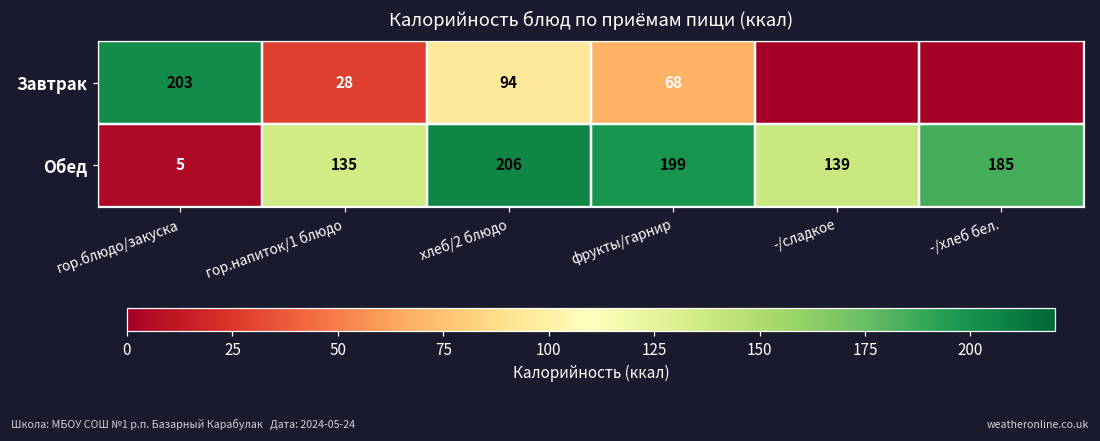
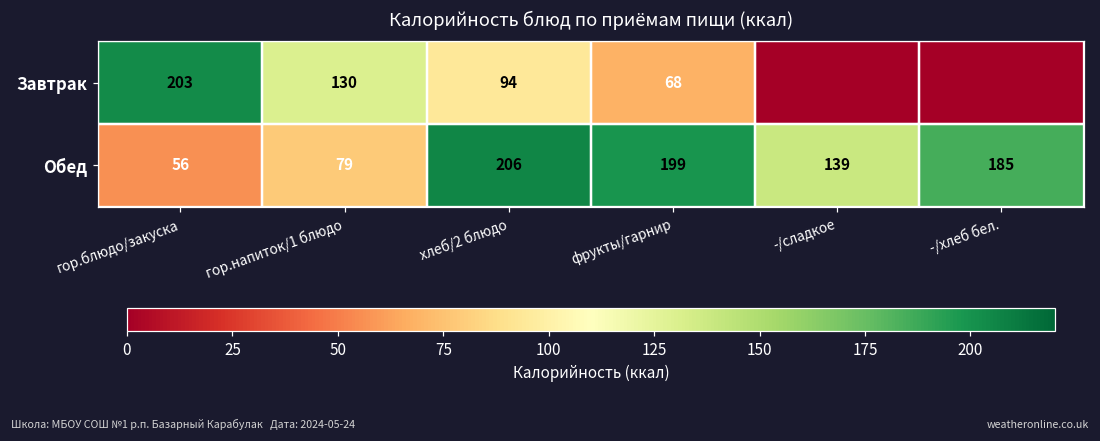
Завтрак, гор.напиток/1 блюдо: 28 -> 130
Обед, гор.блюдо/закуска: 5 -> 56
Обед, гор.напиток/1 блюдо: 135 -> 79
